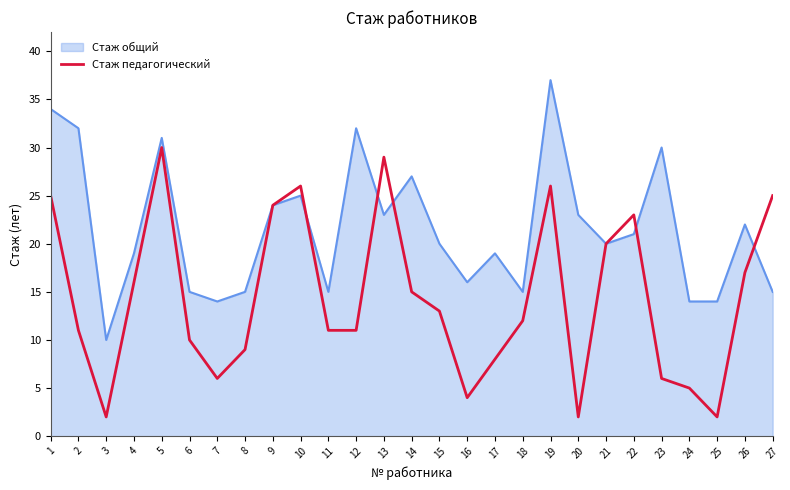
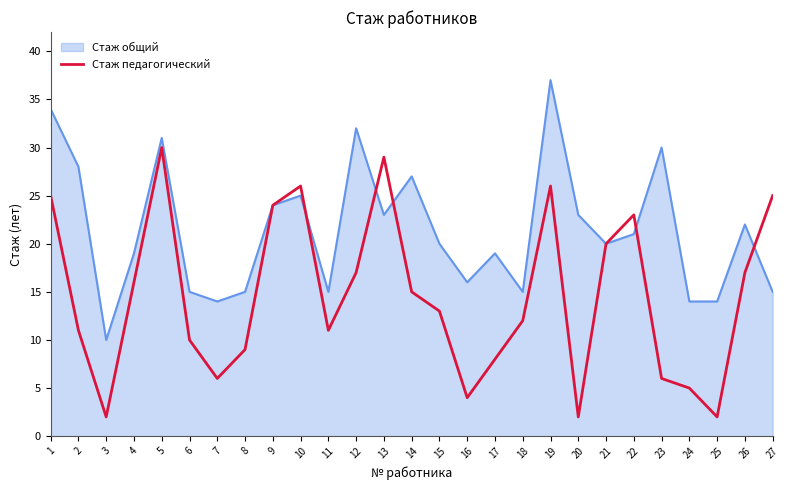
Стаж общий, 2: 32 -> 28
Стаж педагогический, 12: 11 -> 17
